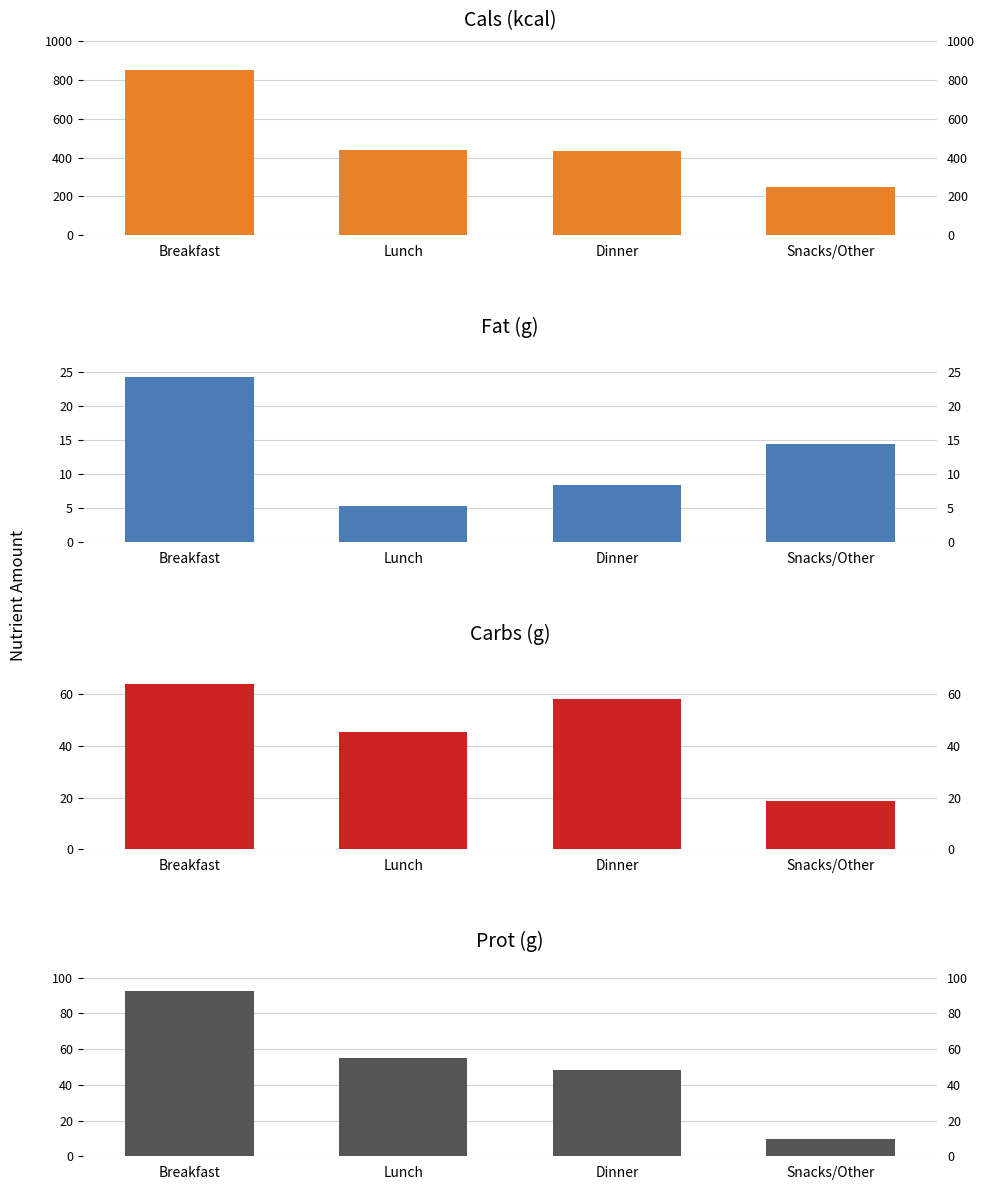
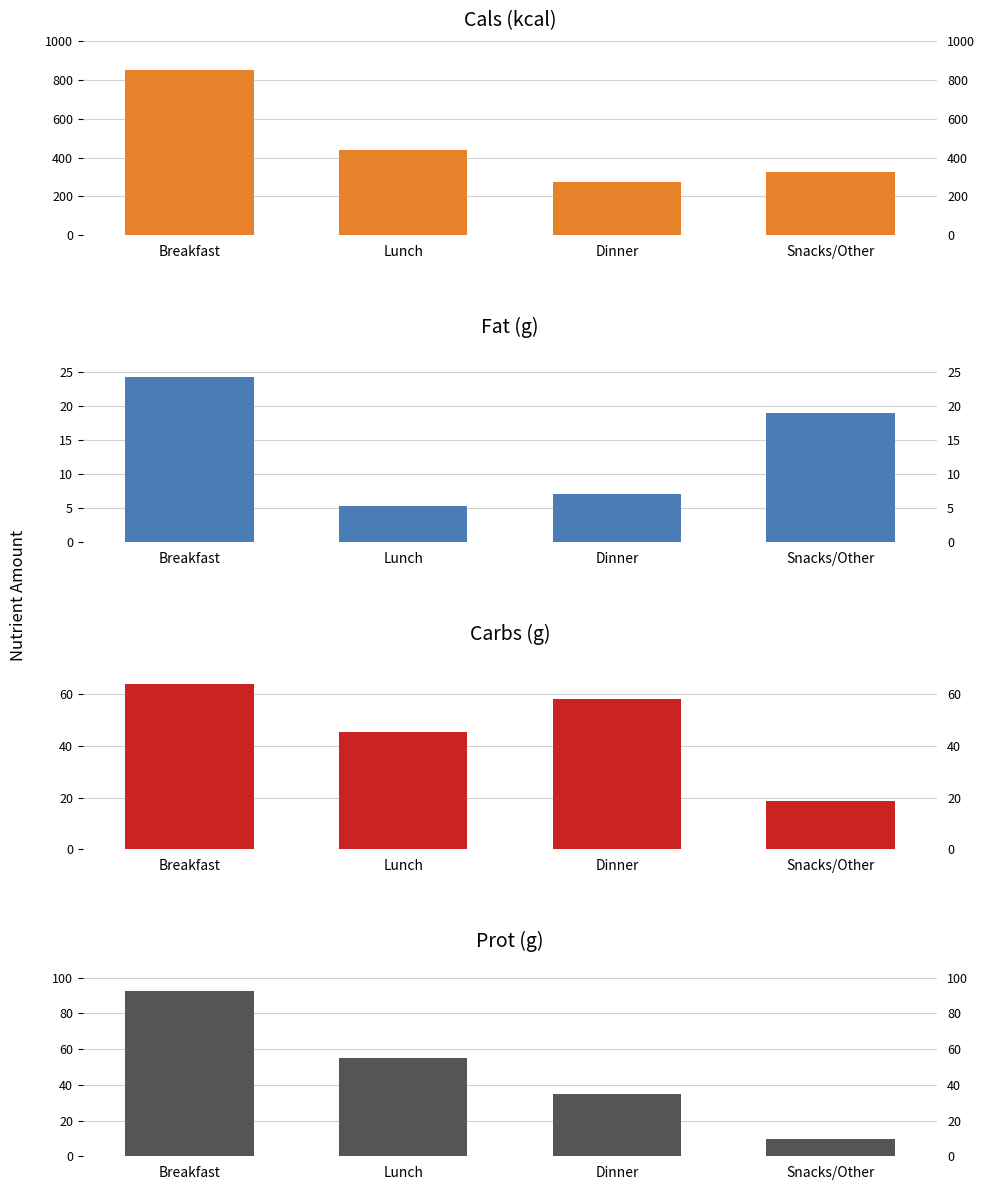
Cals (kcal), Dinner: 430 -> 280
Cals (kcal), Snacks/Other: 250 -> 330
Fat (g), Dinner: 8 -> 7
Fat (g), Snacks/Other: 15 -> 19
Prot (g), Dinner: 48 -> 35
